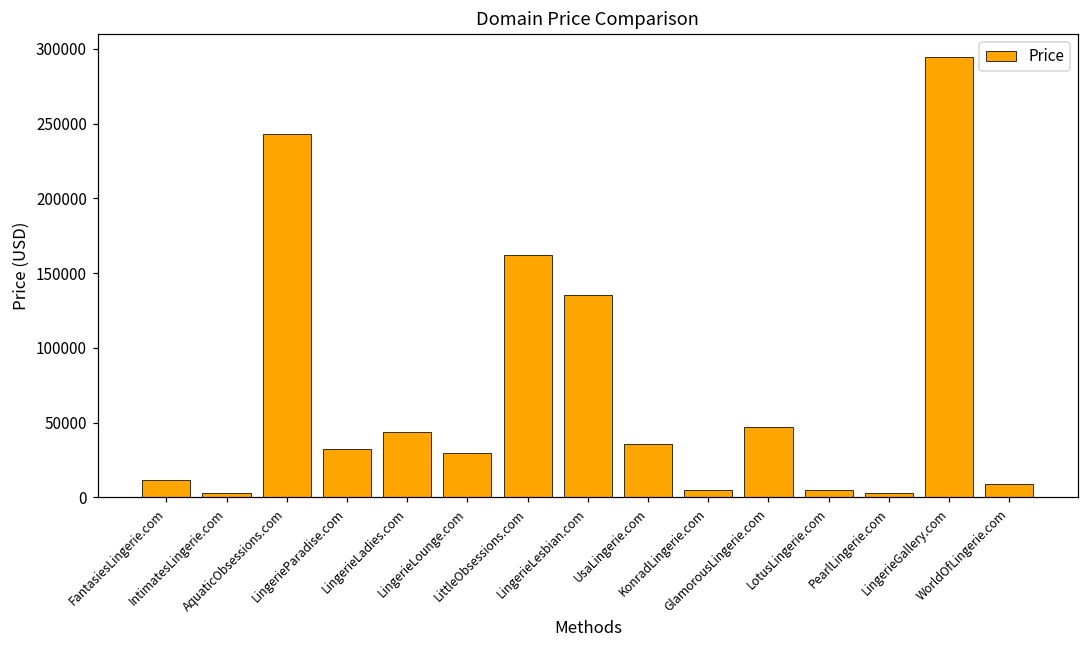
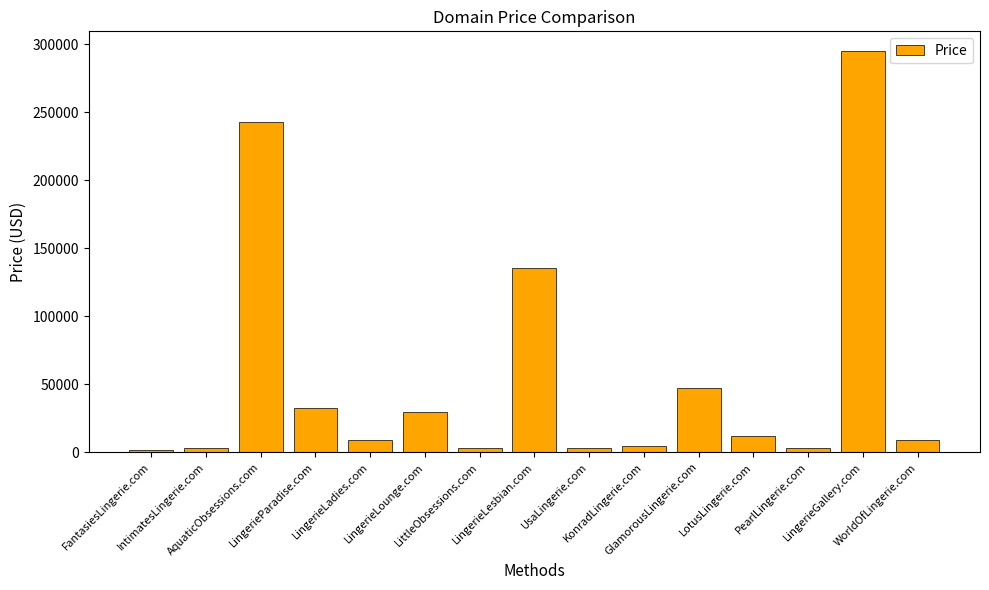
FantasiesLingerie.com: 11000 -> 2000
LingerieLadies.com: 44000 -> 9000
LittleObsessions.com: 162000 -> 3000
UsaLingerie.com: 36000 -> 3000
LotusLingerie.com: 5000 -> 12000
